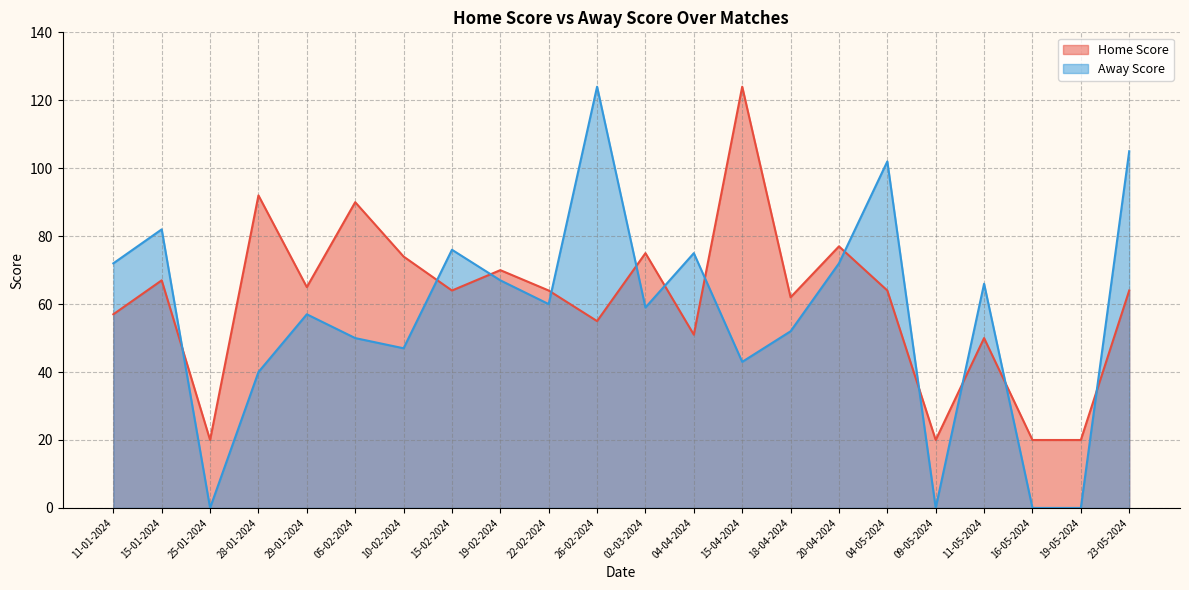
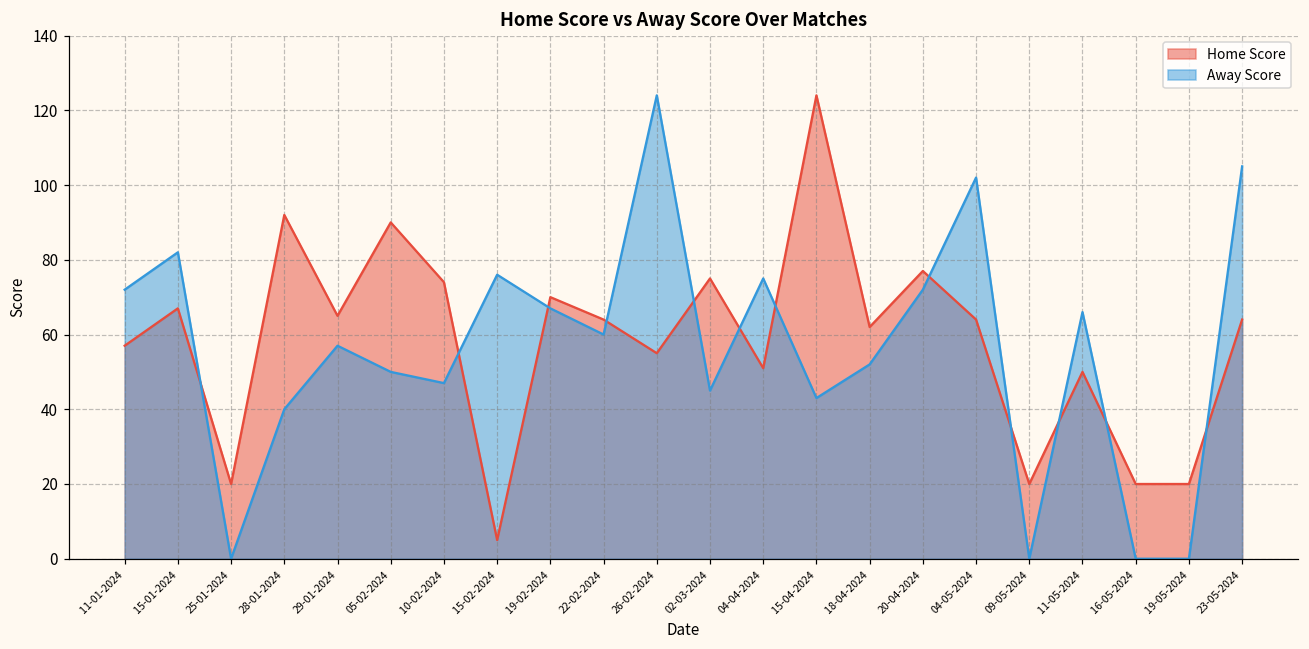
Home Score, 15-02-2024: 64 -> 5
Away Score, 02-03-2024: 59 -> 45
